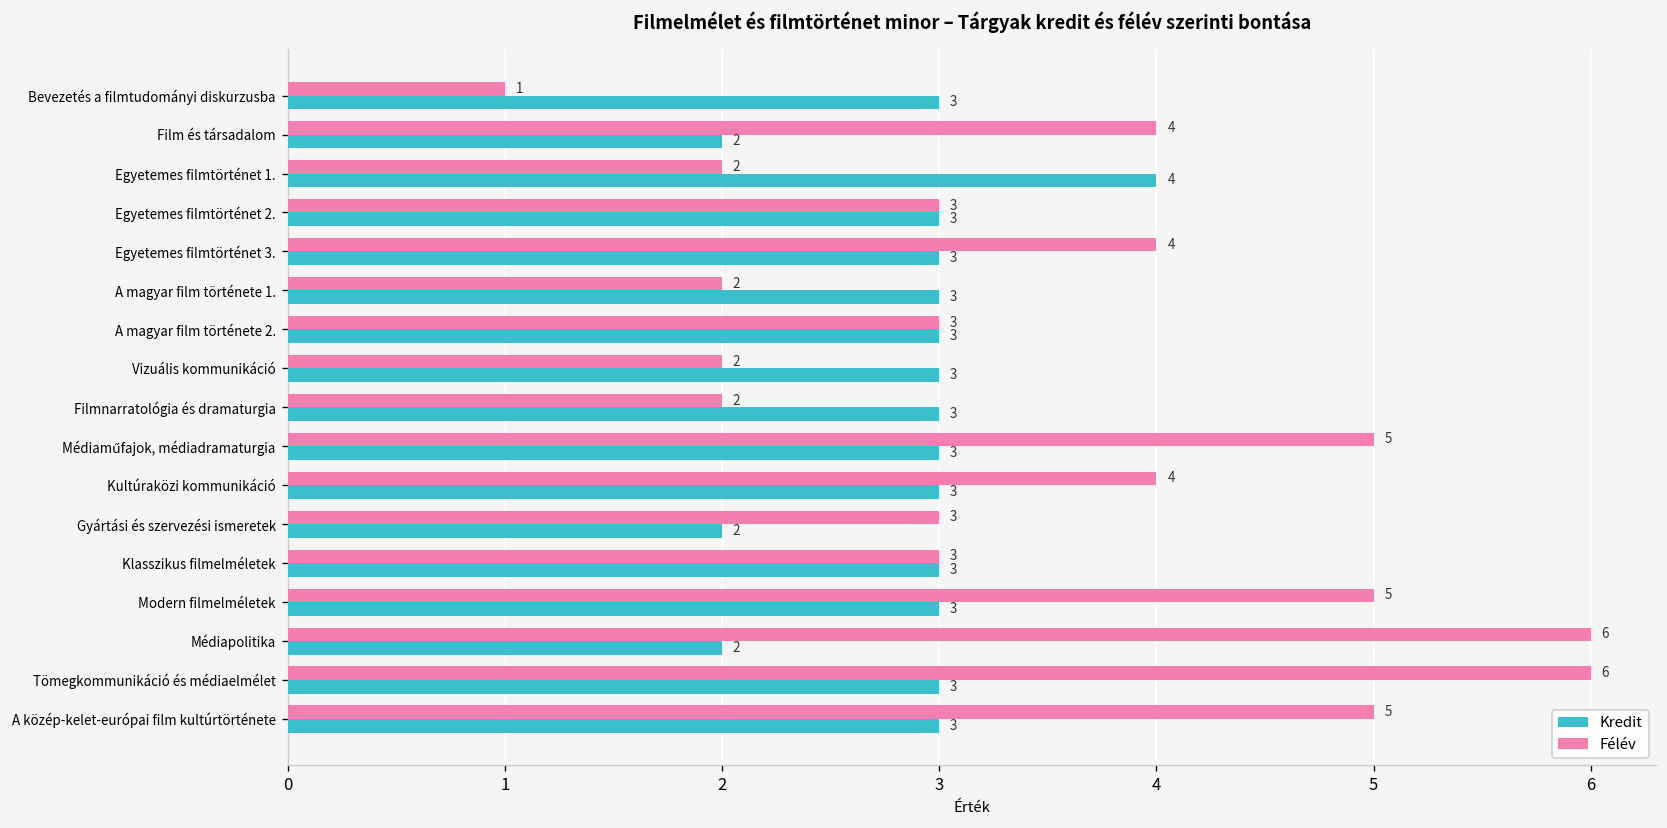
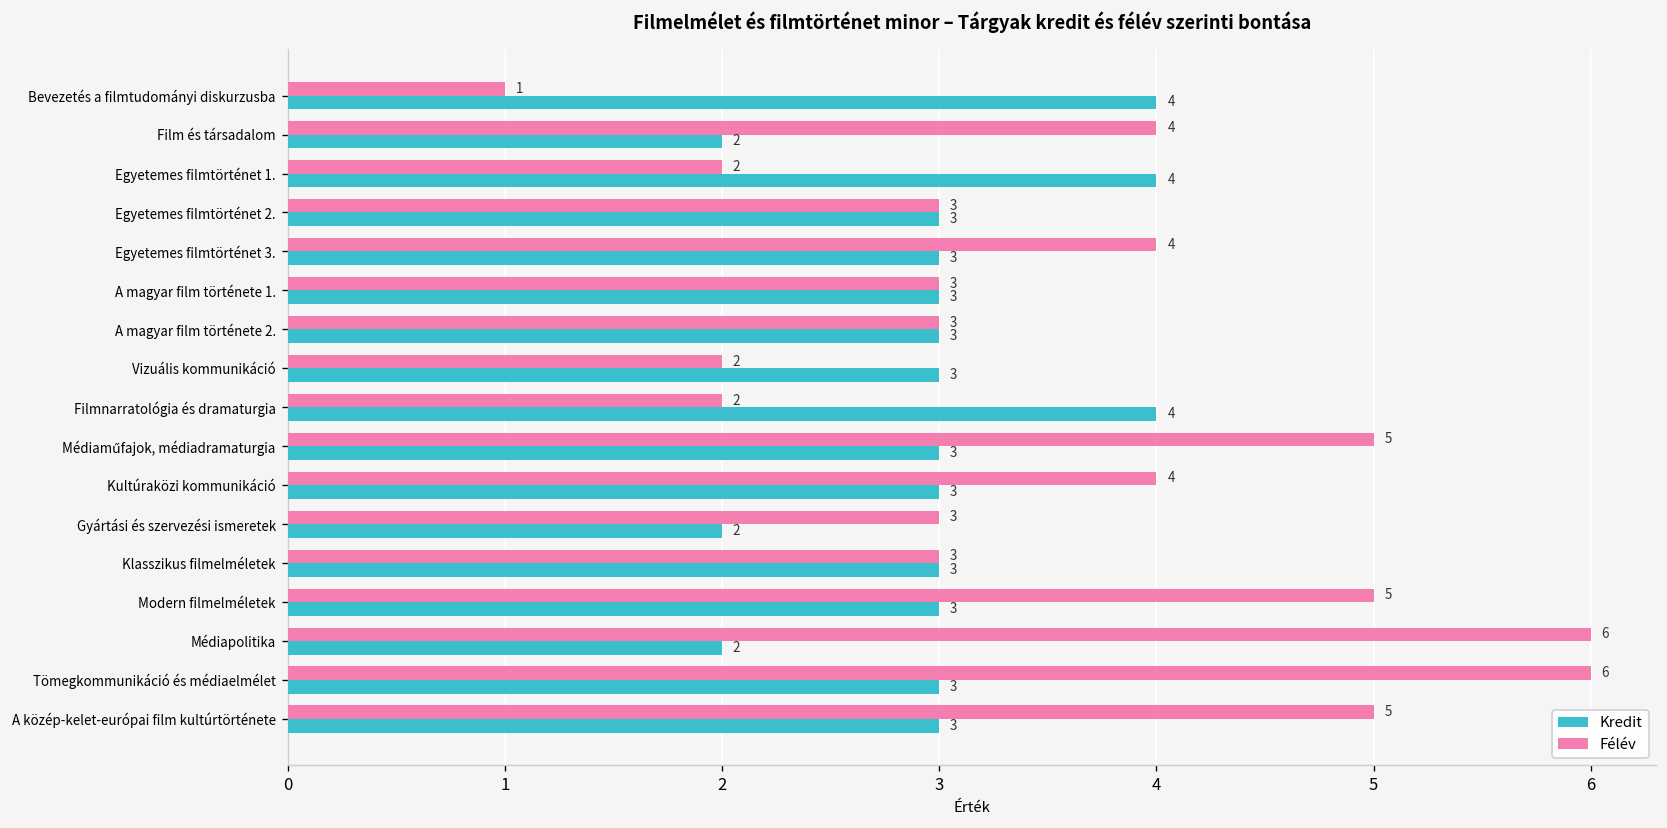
Kredit, Bevezetés a filmtudományi diskurzusba: 3 -> 4
Félév, A magyar film története 1.: 2 -> 3
Kredit, Filmnarratológia és dramaturgia: 3 -> 4
